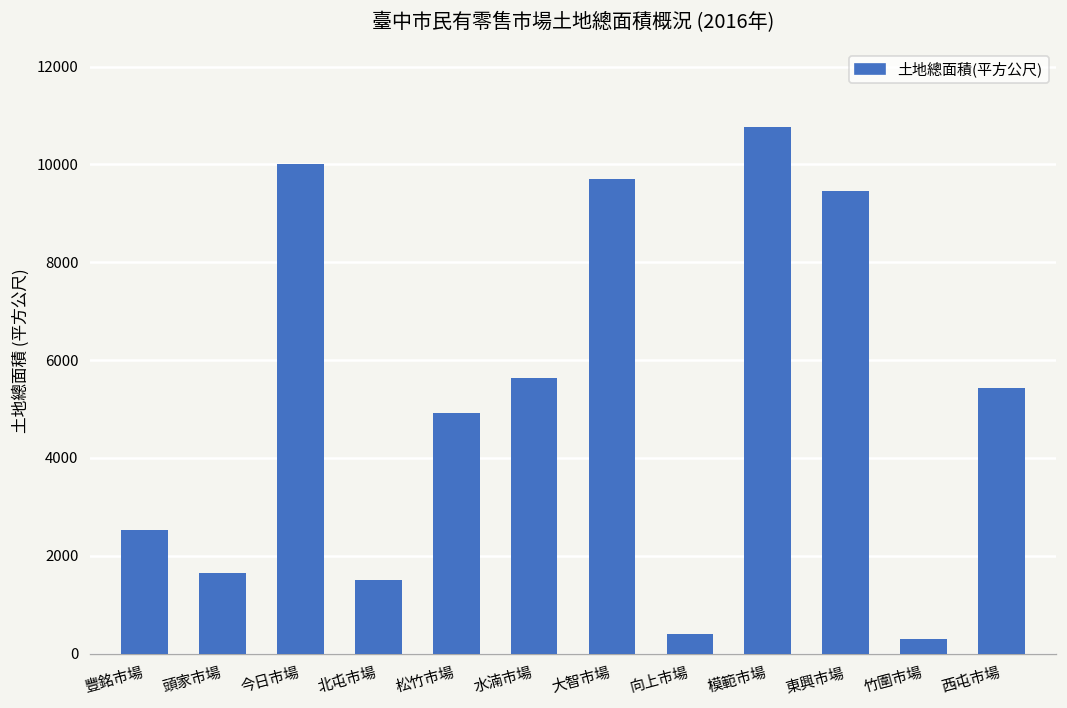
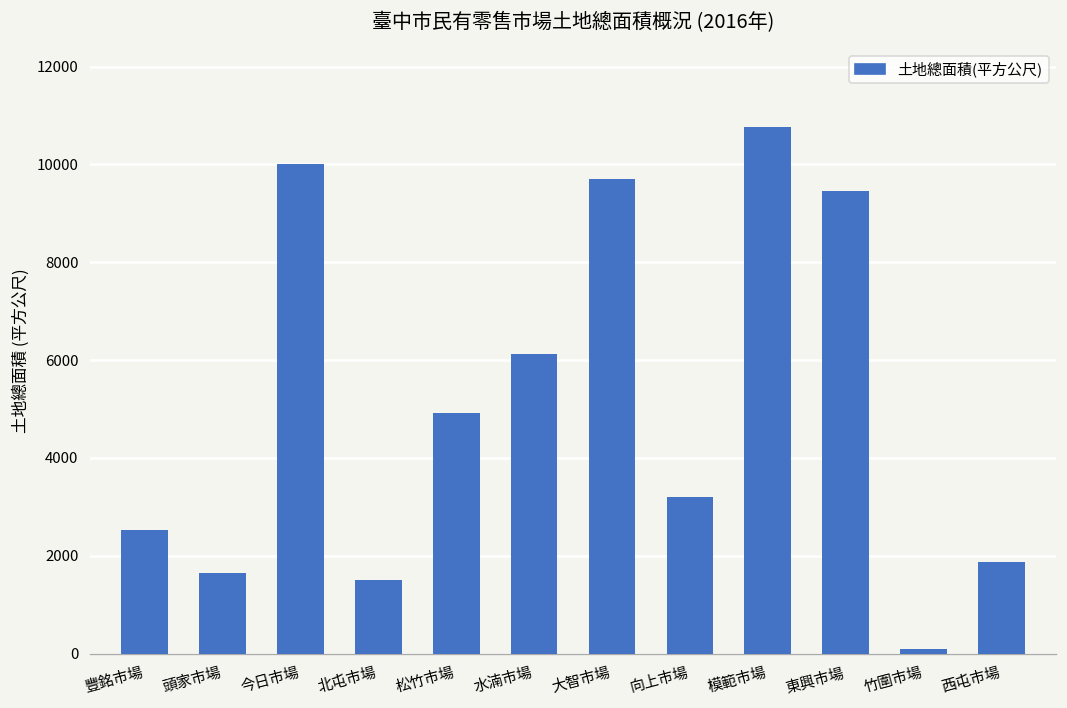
水湳市場: 5600 -> 6100
向上市場: 400 -> 3200
竹圍市場: 300 -> 100
西屯市場: 5400 -> 1900
